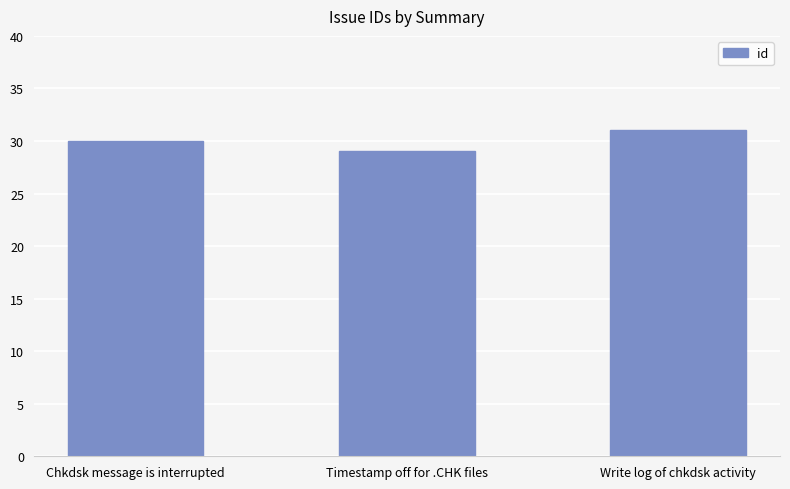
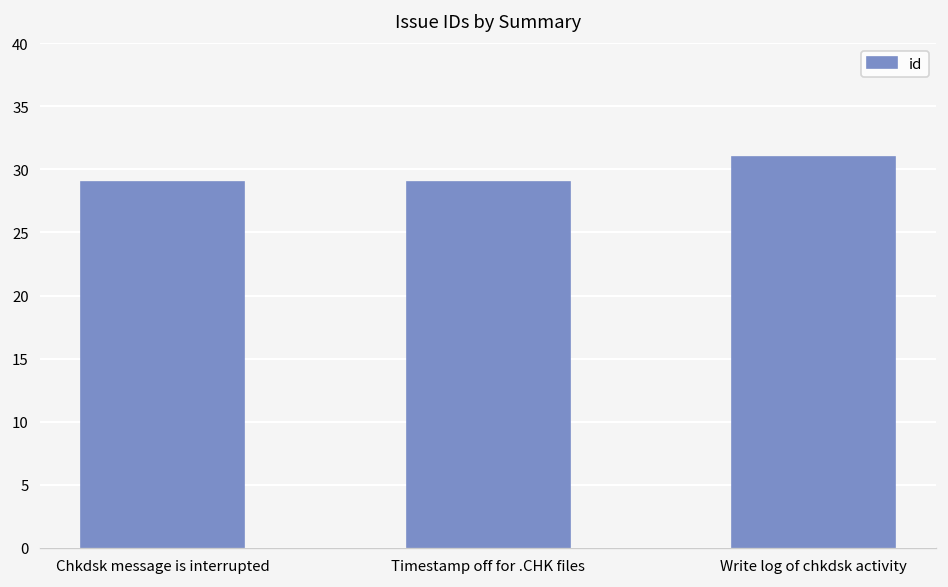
Chkdsk message is interrupted: 30 -> 29
